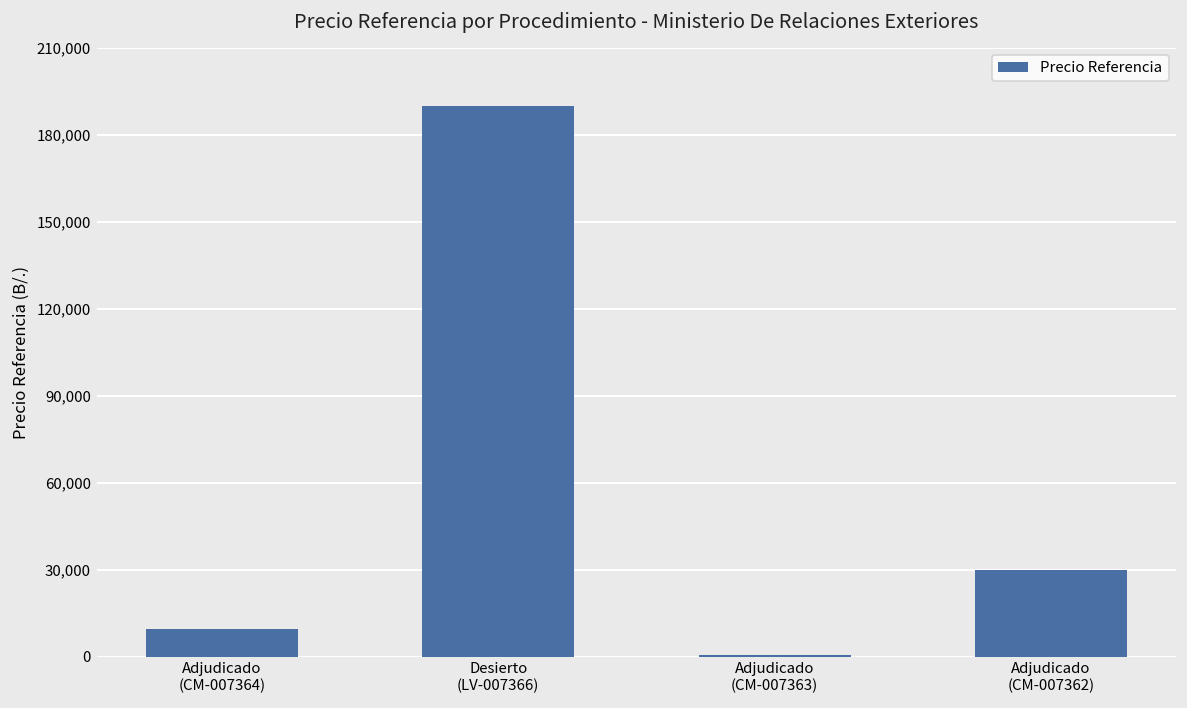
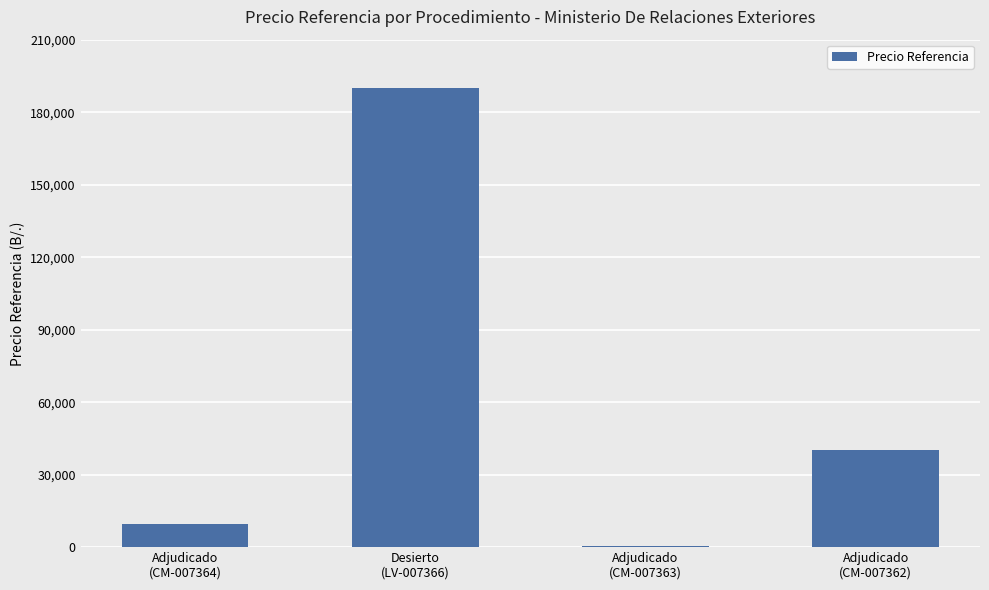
Adjudicado (CM-007362): 30,000 -> 40,000
